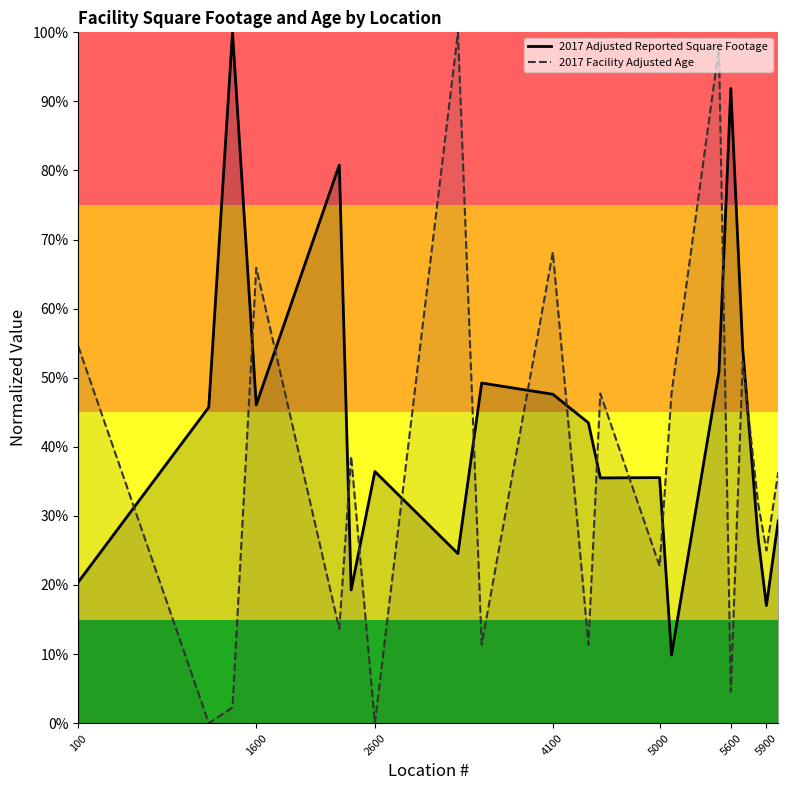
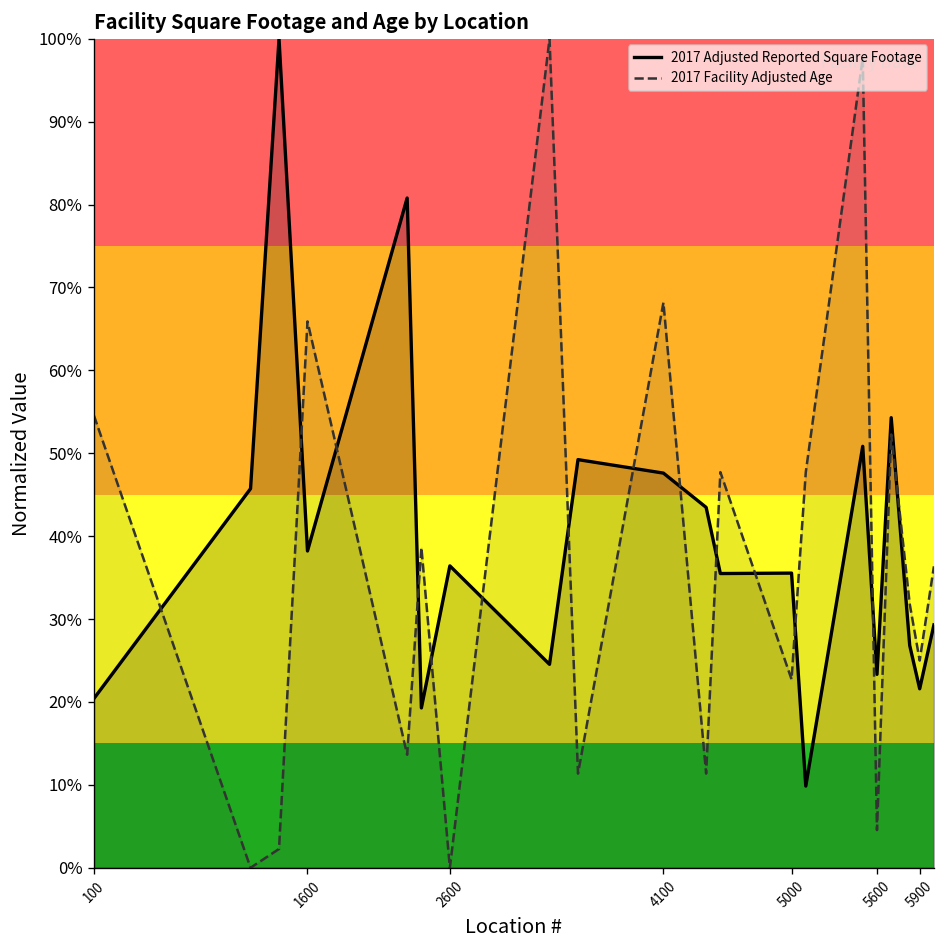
2017 Adjusted Reported Square Footage, 1600: 46% -> 38%
2017 Adjusted Reported Square Footage, 5600: 92% -> 23%
2017 Adjusted Reported Square Footage, 5900: 17% -> 22%
